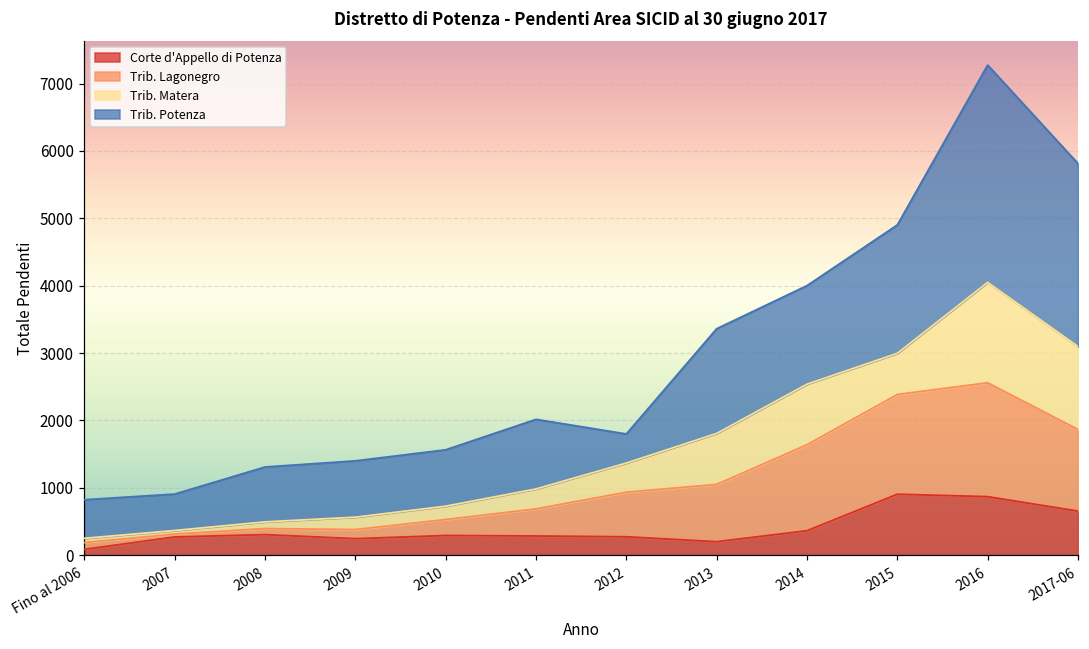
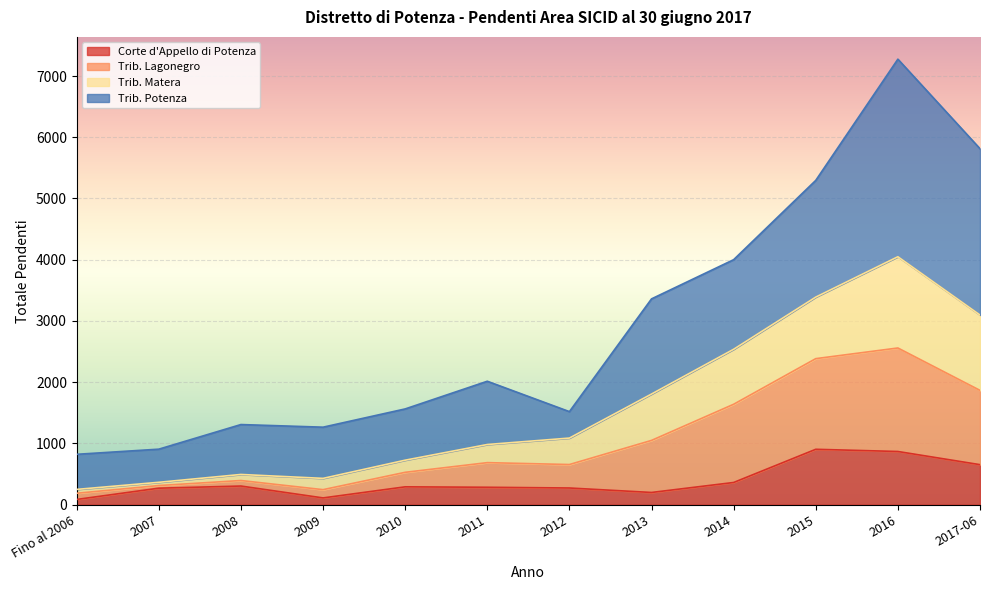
Corte d'Appello di Potenza, 2009: 200 -> 100
Trib. Lagonegro, 2012: 700 -> 400
Trib. Matera, 2015: 600 -> 1000
